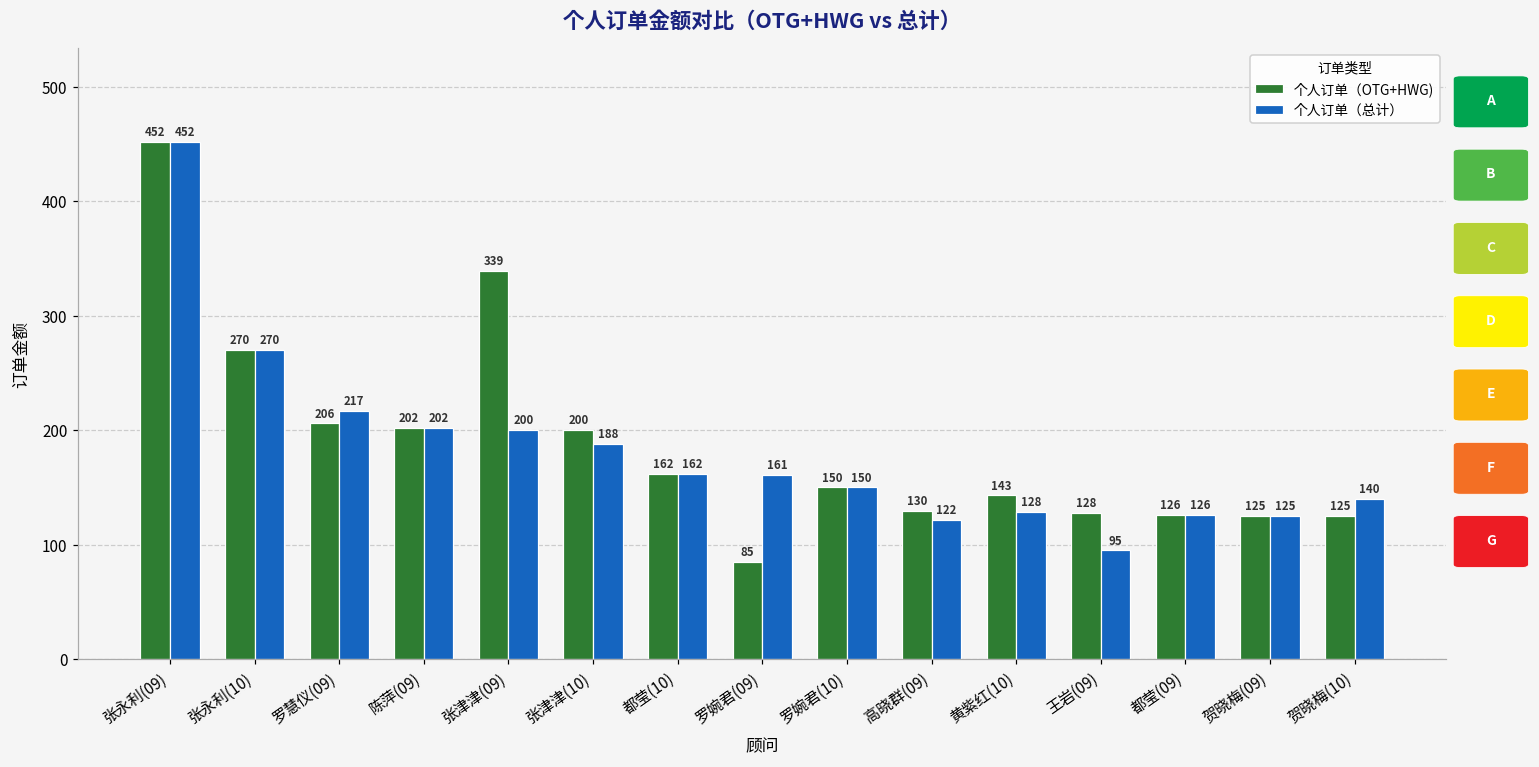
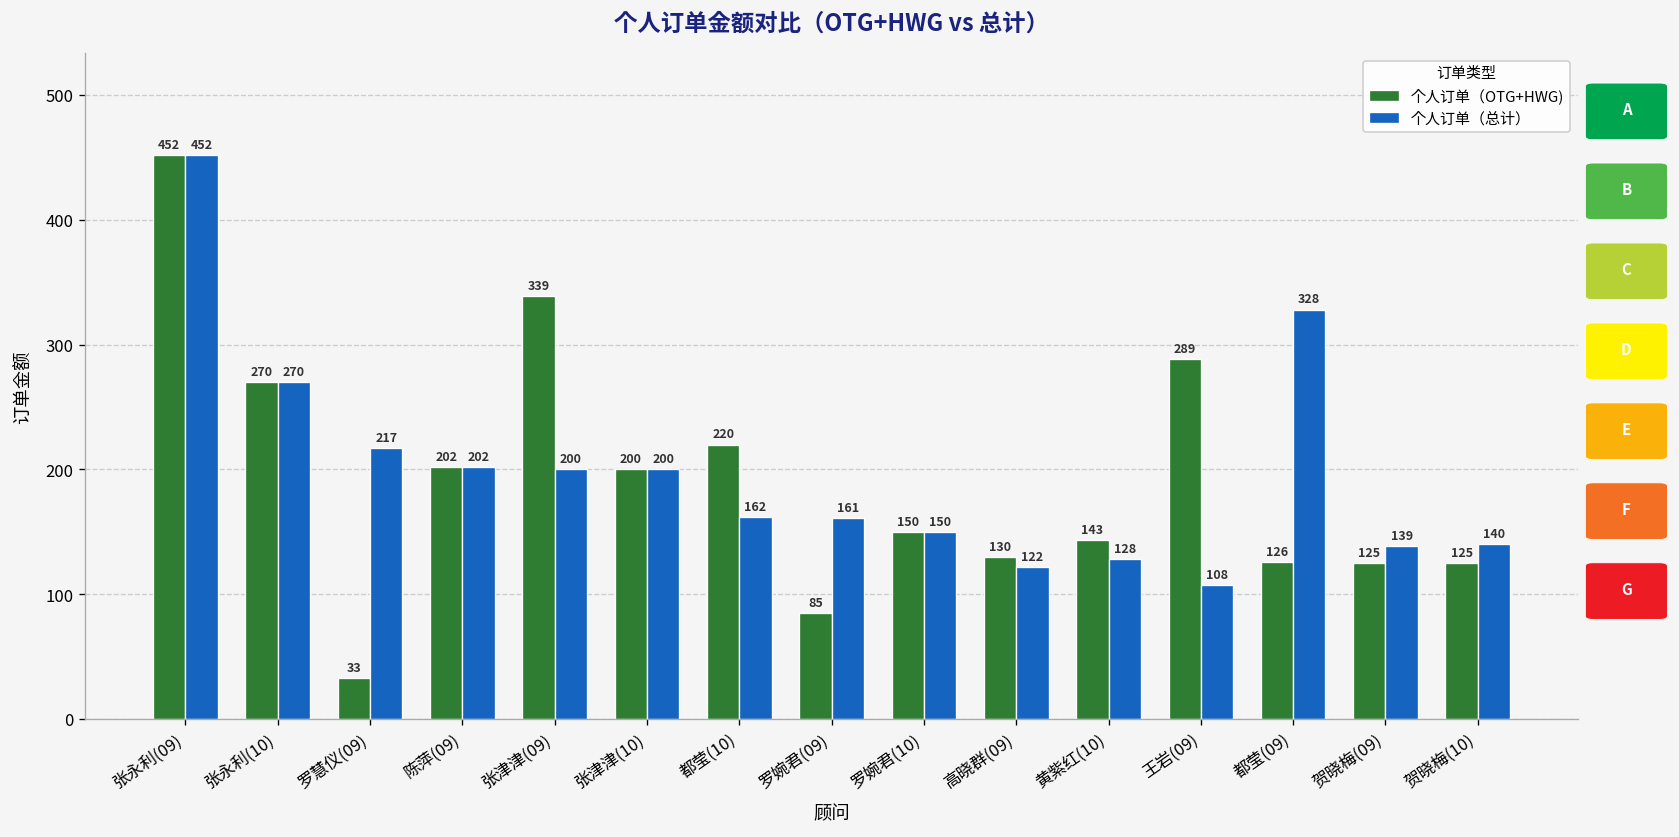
个人订单（OTG+HWG), 罗慧仪(09): 206 -> 33
个人订单（总计）, 张津津(10): 188 -> 200
个人订单（OTG+HWG), 都莹(10): 162 -> 220
个人订单（OTG+HWG), 王岩(09): 128 -> 289
个人订单（总计）, 王岩(09): 95 -> 108
个人订单（总计）, 都莹(09): 126 -> 328
个人订单（总计）, 贺晓梅(09): 125 -> 139
